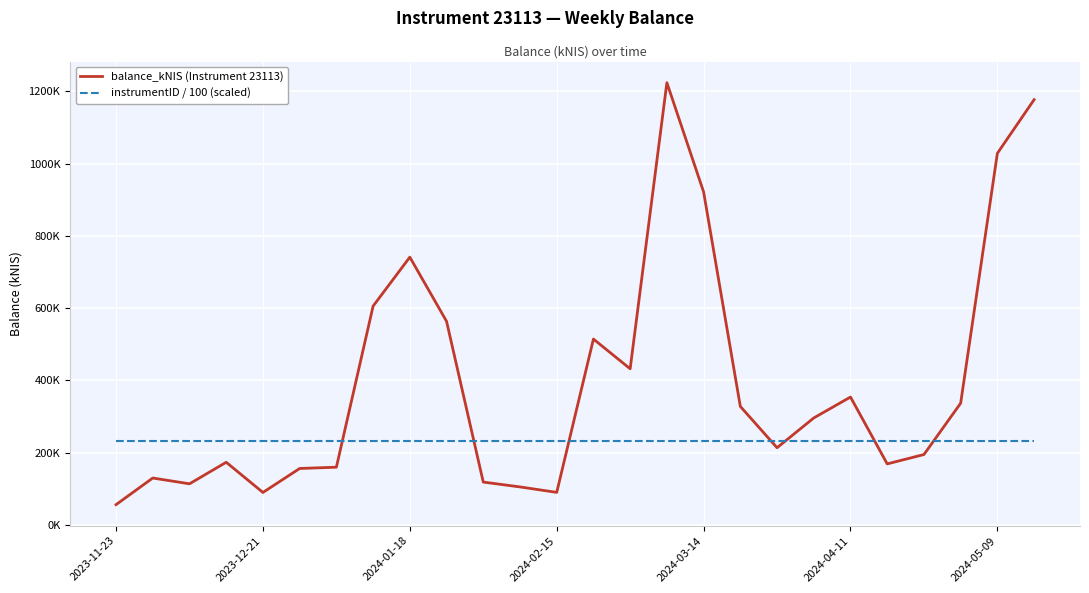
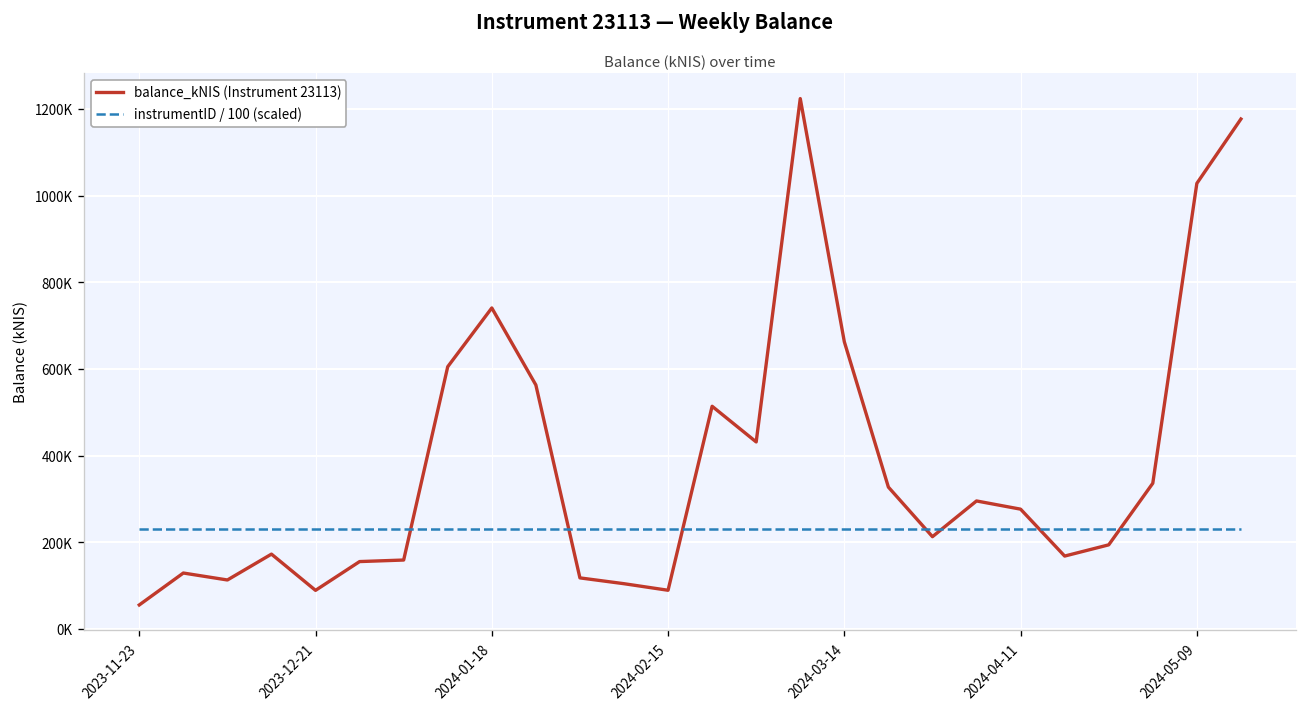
balance_kNIS (Instrument 23113), 2024-03-14: 920000 -> 660000
balance_kNIS (Instrument 23113), 2024-04-11: 350000 -> 280000
